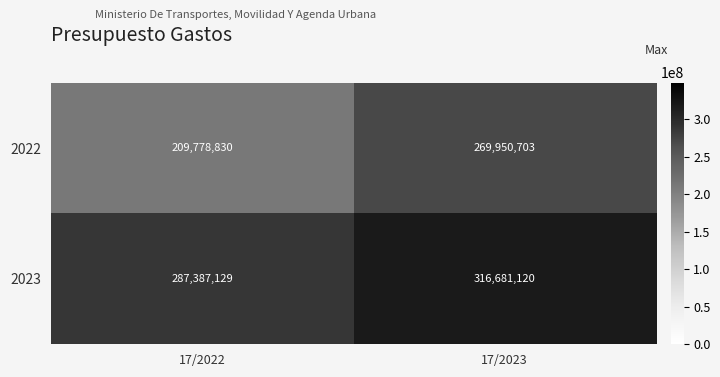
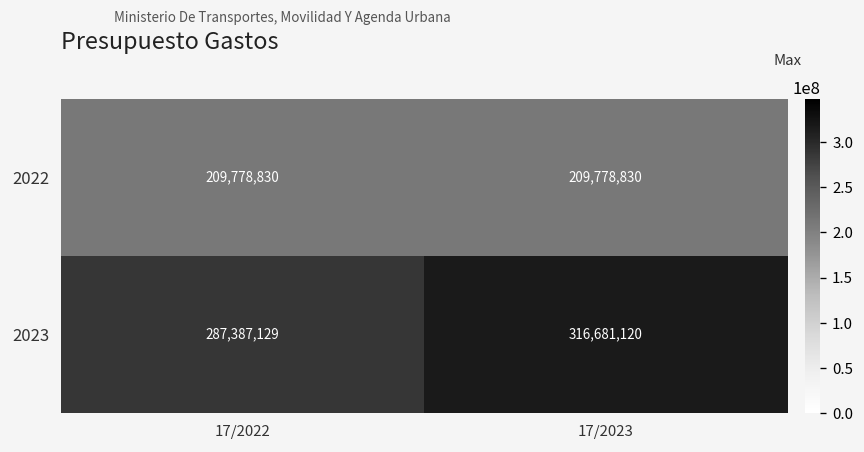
2022, 17/2023: 269,950,703 -> 209,778,830
